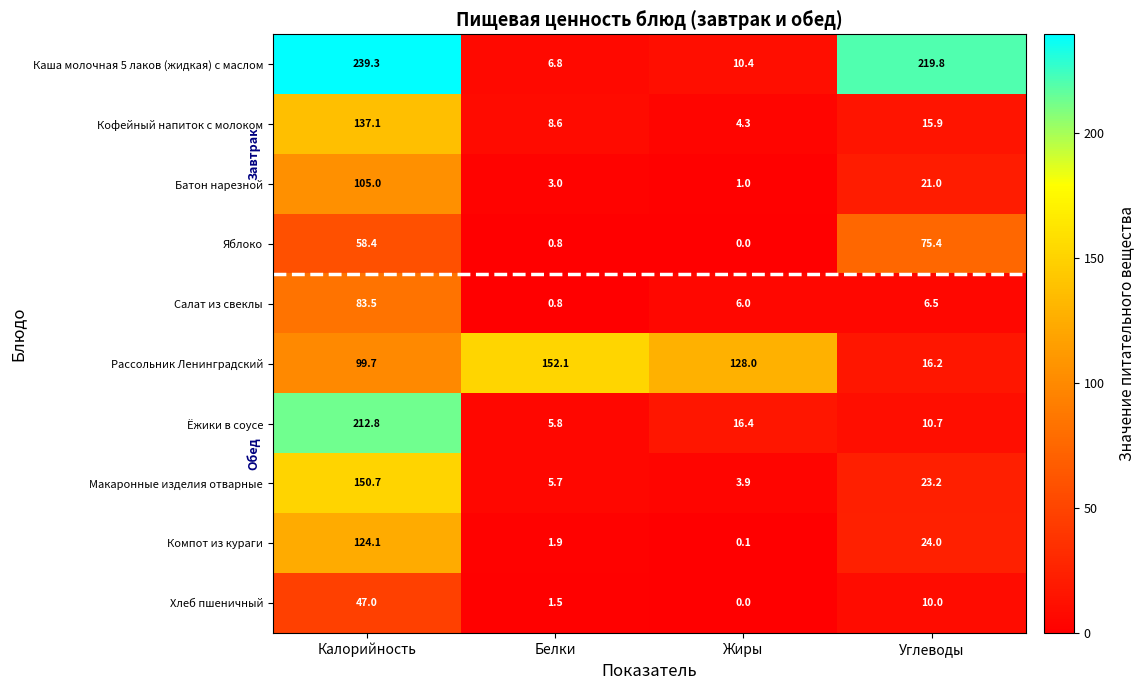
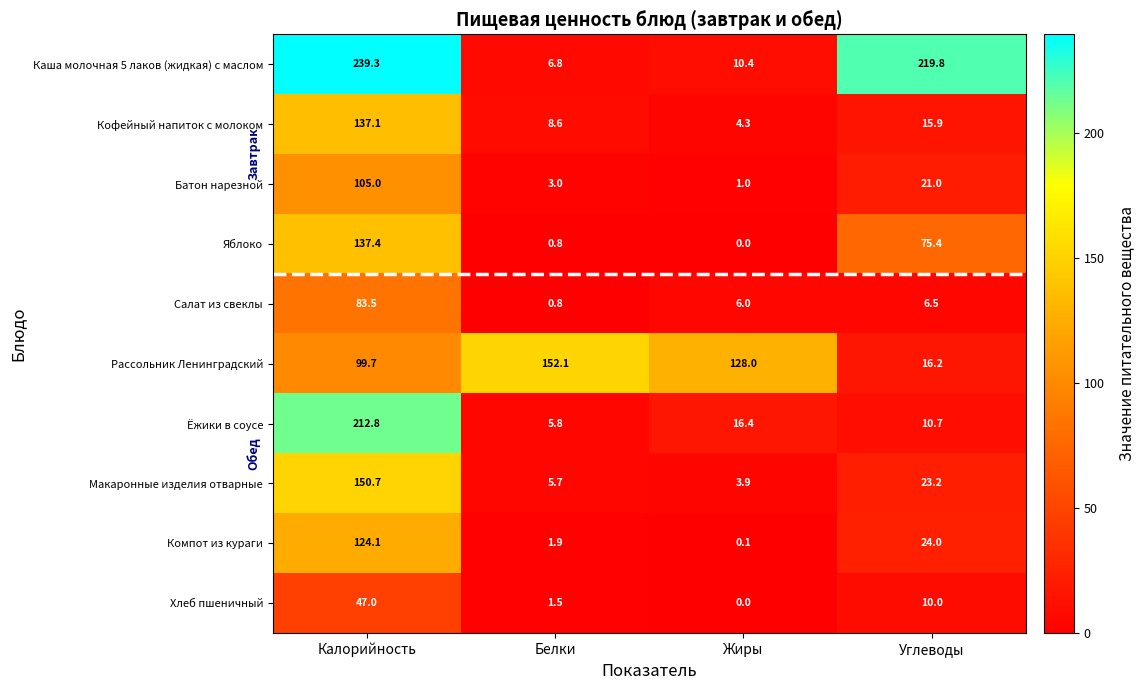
Яблоко, Калорийность: 58.4 -> 137.4
